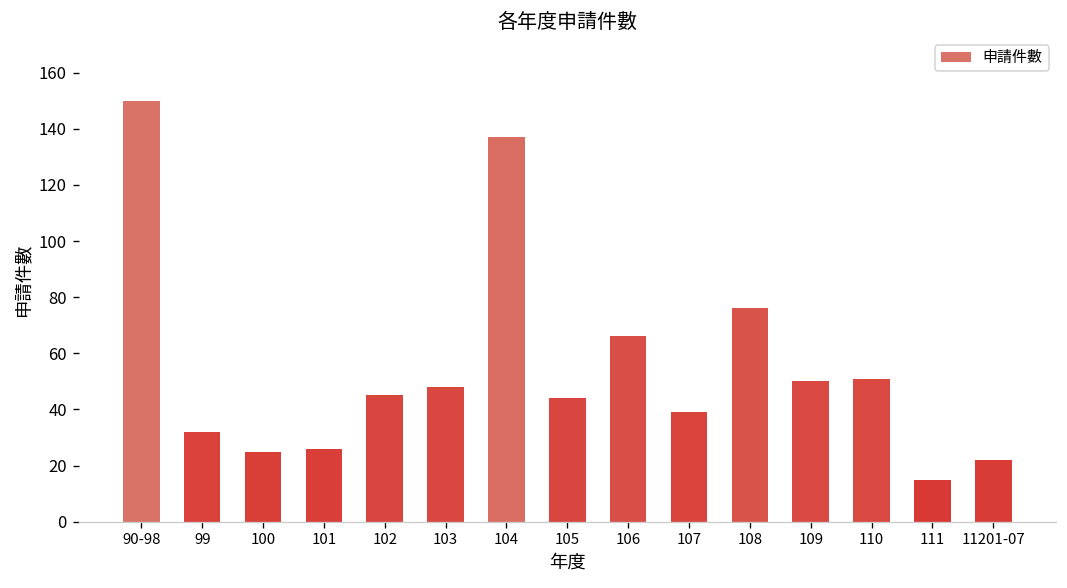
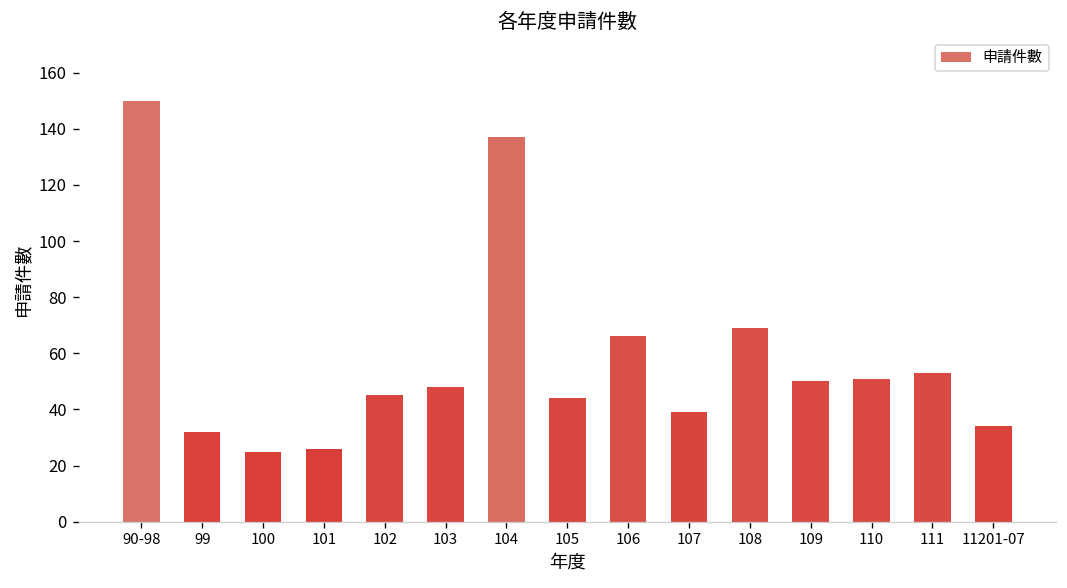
108: 76 -> 69
111: 15 -> 53
11201-07: 22 -> 34
